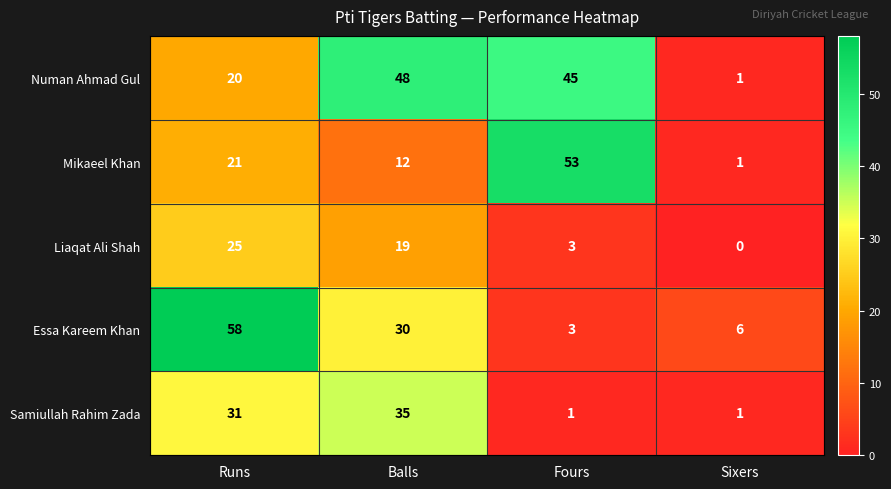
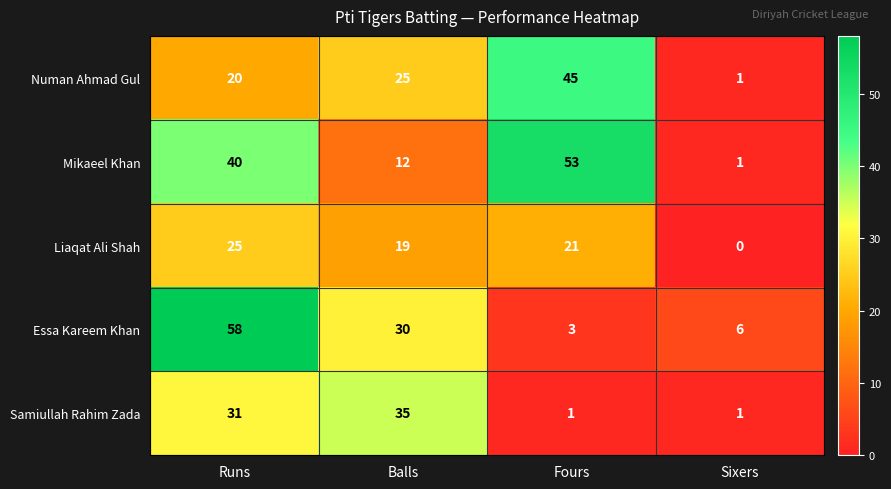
Numan Ahmad Gul, Balls: 48 -> 25
Mikaeel Khan, Runs: 21 -> 40
Liaqat Ali Shah, Fours: 3 -> 21
